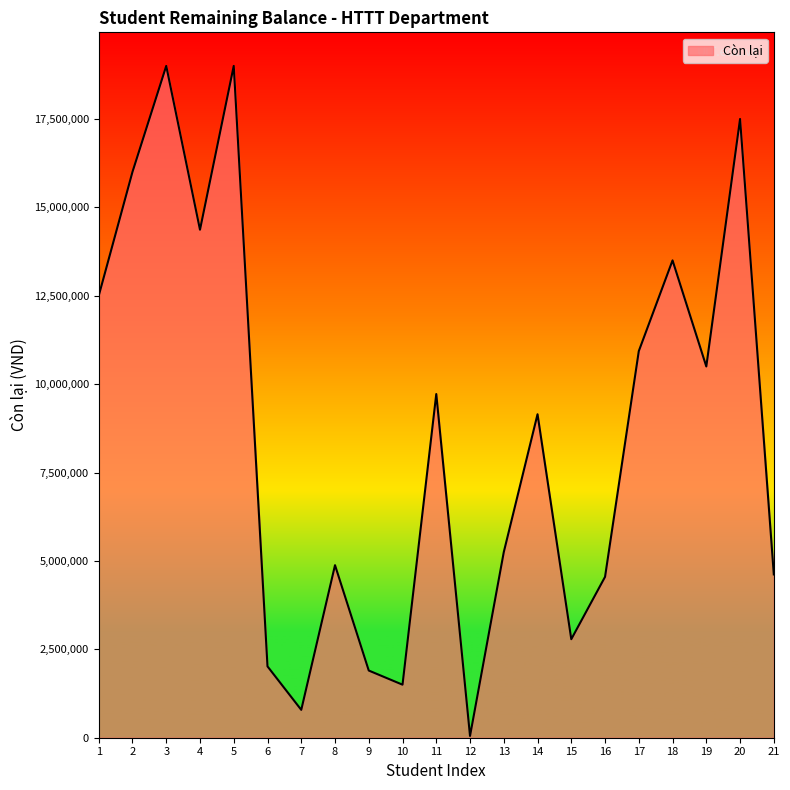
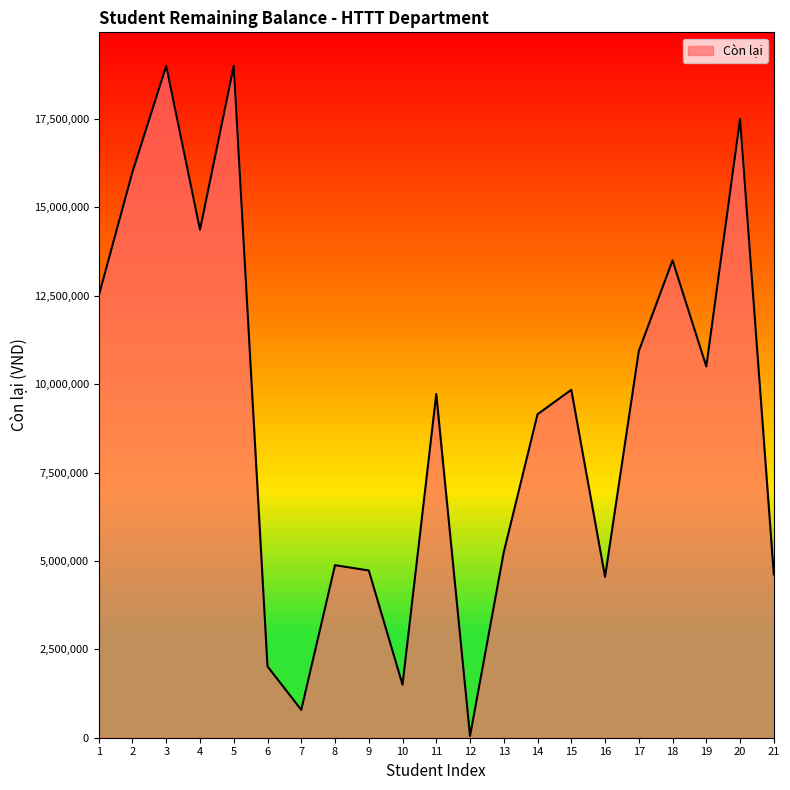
9: 1,900,000 -> 4,700,000
15: 2,800,000 -> 9,800,000
